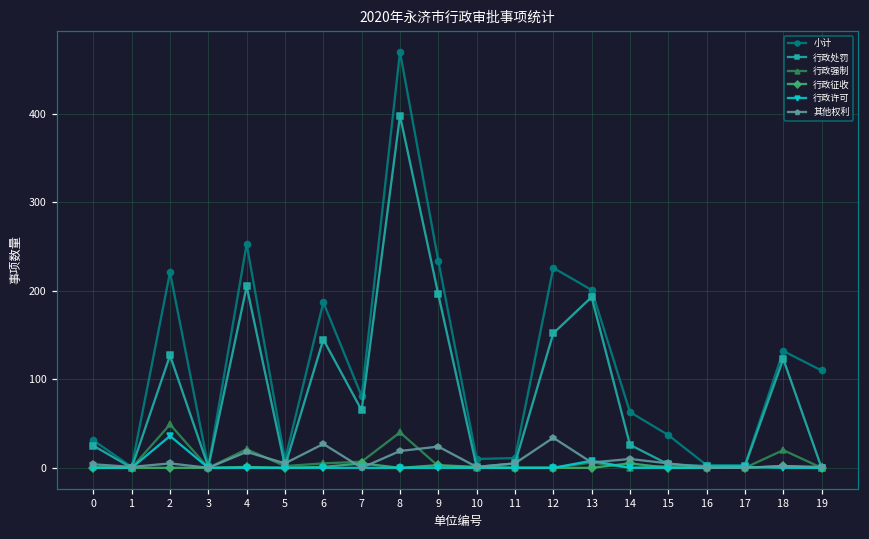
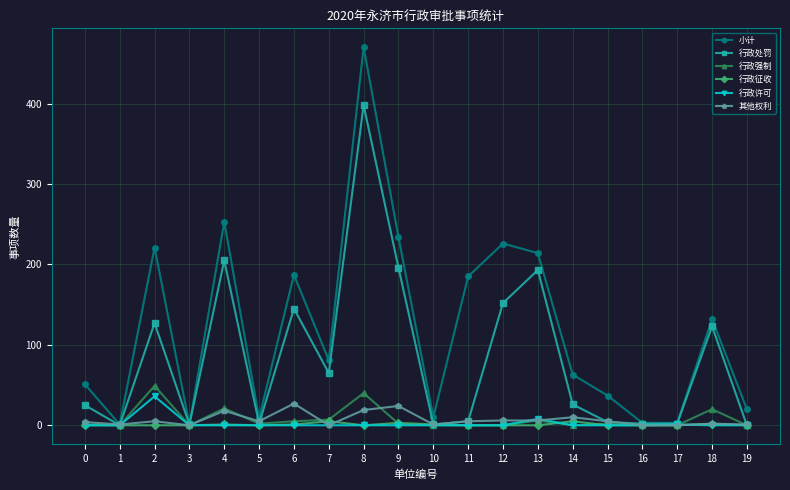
小计, 0: 30 -> 50
小计, 11: 10 -> 190
其他权利, 12: 30 -> 10
小计, 13: 200 -> 210
小计, 19: 110 -> 20
